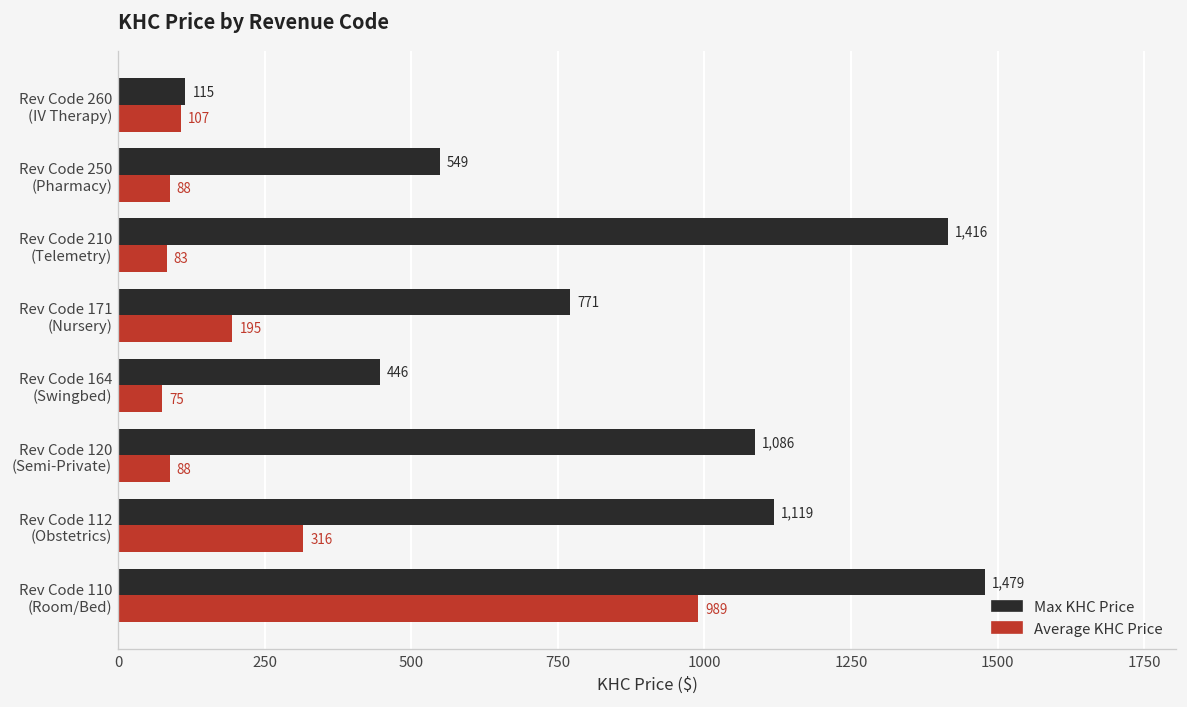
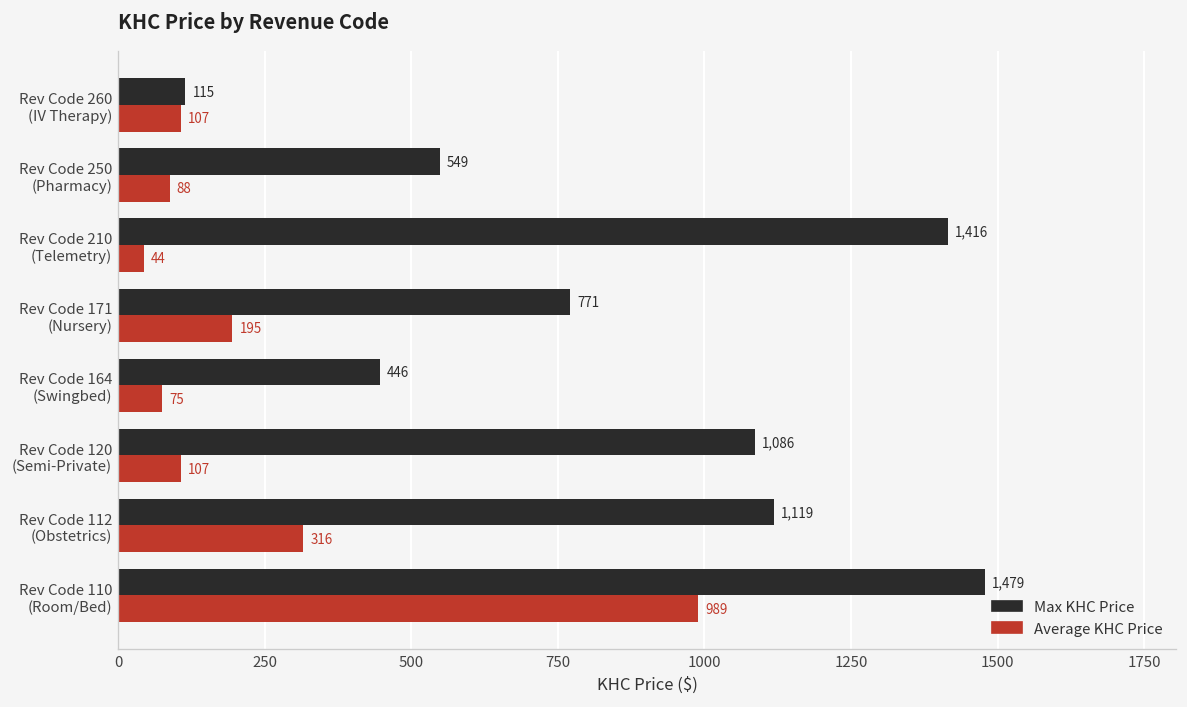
Average KHC Price, Rev Code 210 (Telemetry): 83 -> 44
Average KHC Price, Rev Code 120 (Semi-Private): 88 -> 107
